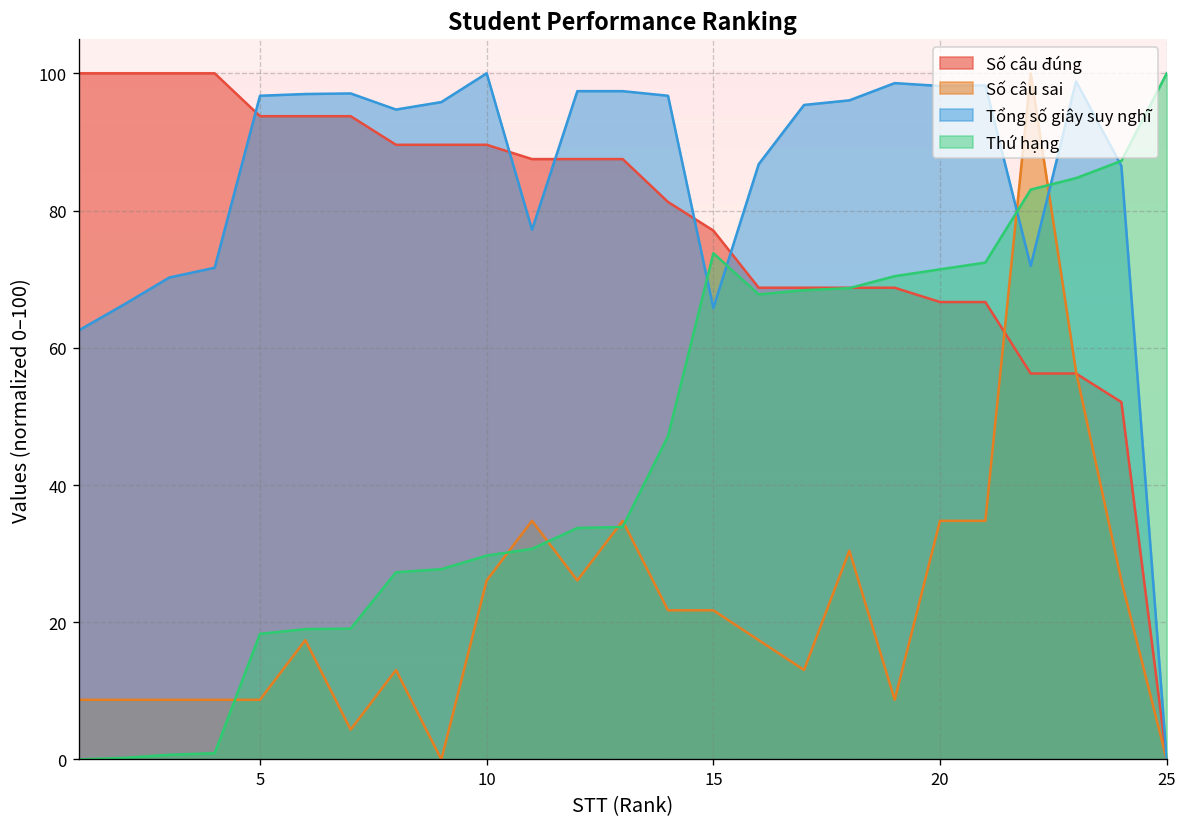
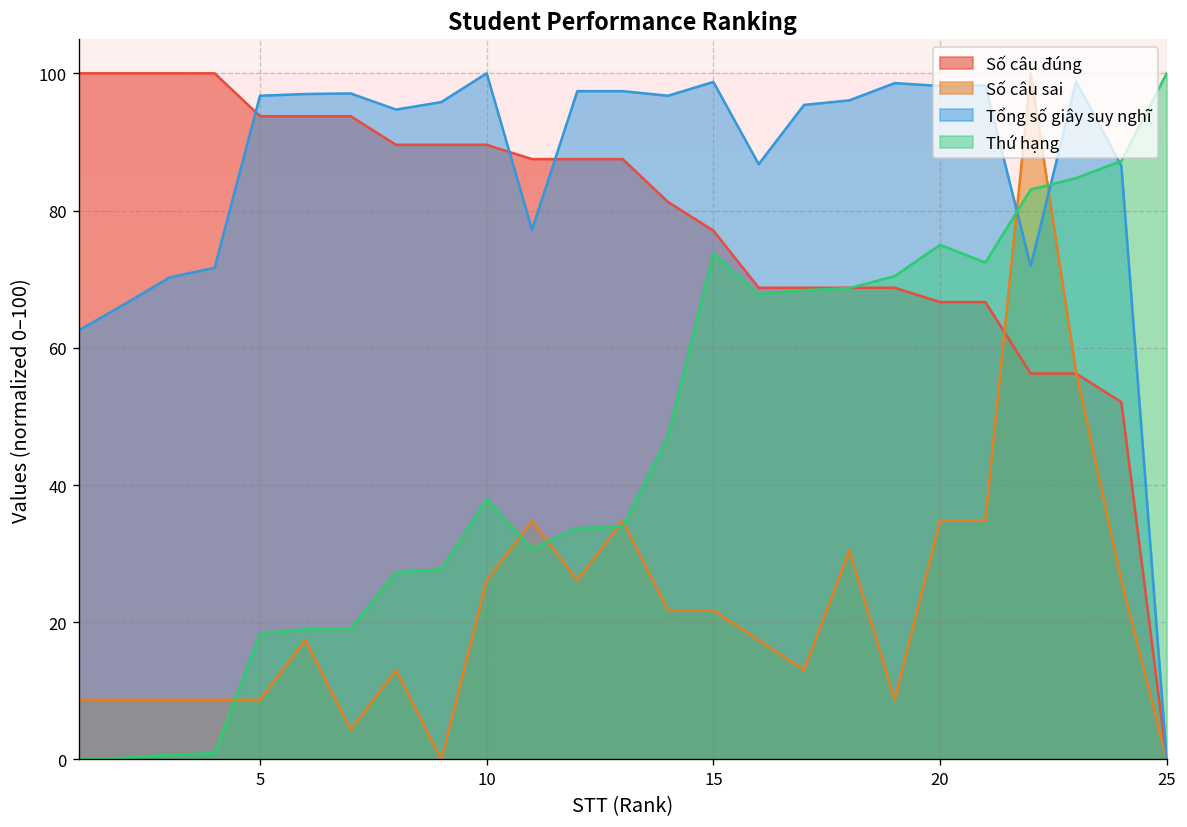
Thứ hạng, 10: 30 -> 38
Tổng số giây suy nghĩ, 15: 66 -> 99
Thứ hạng, 20: 71 -> 75
